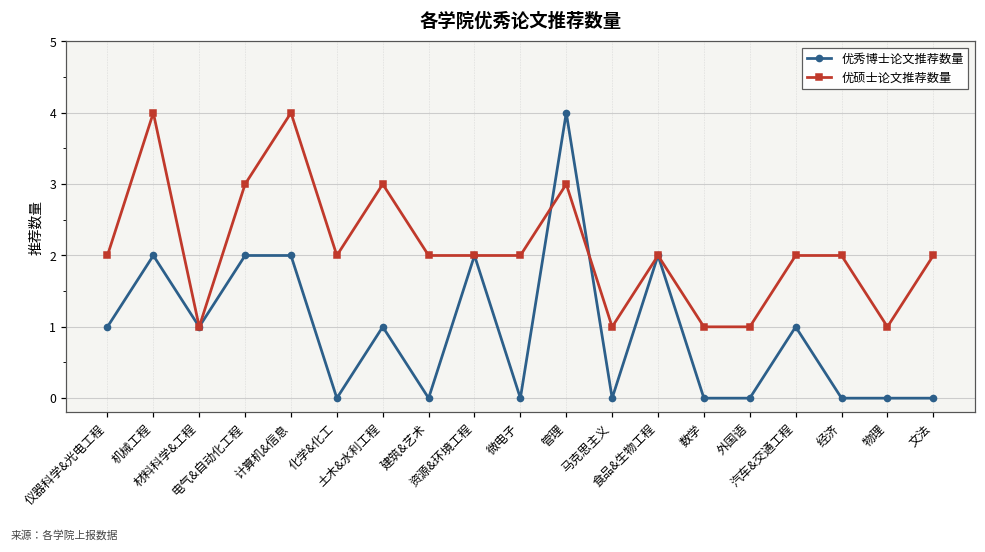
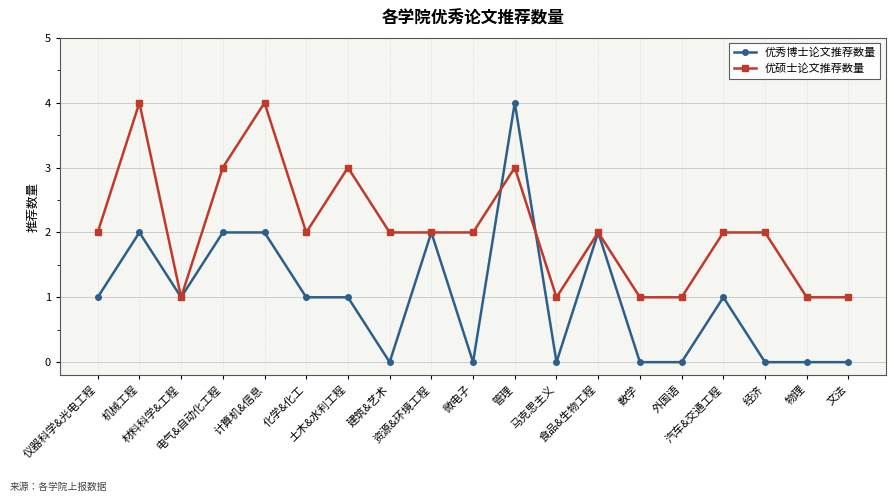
优秀博士论文推荐数量, 化学&化工: 0 -> 1
优硕士论文推荐数量, 文法: 2 -> 1
